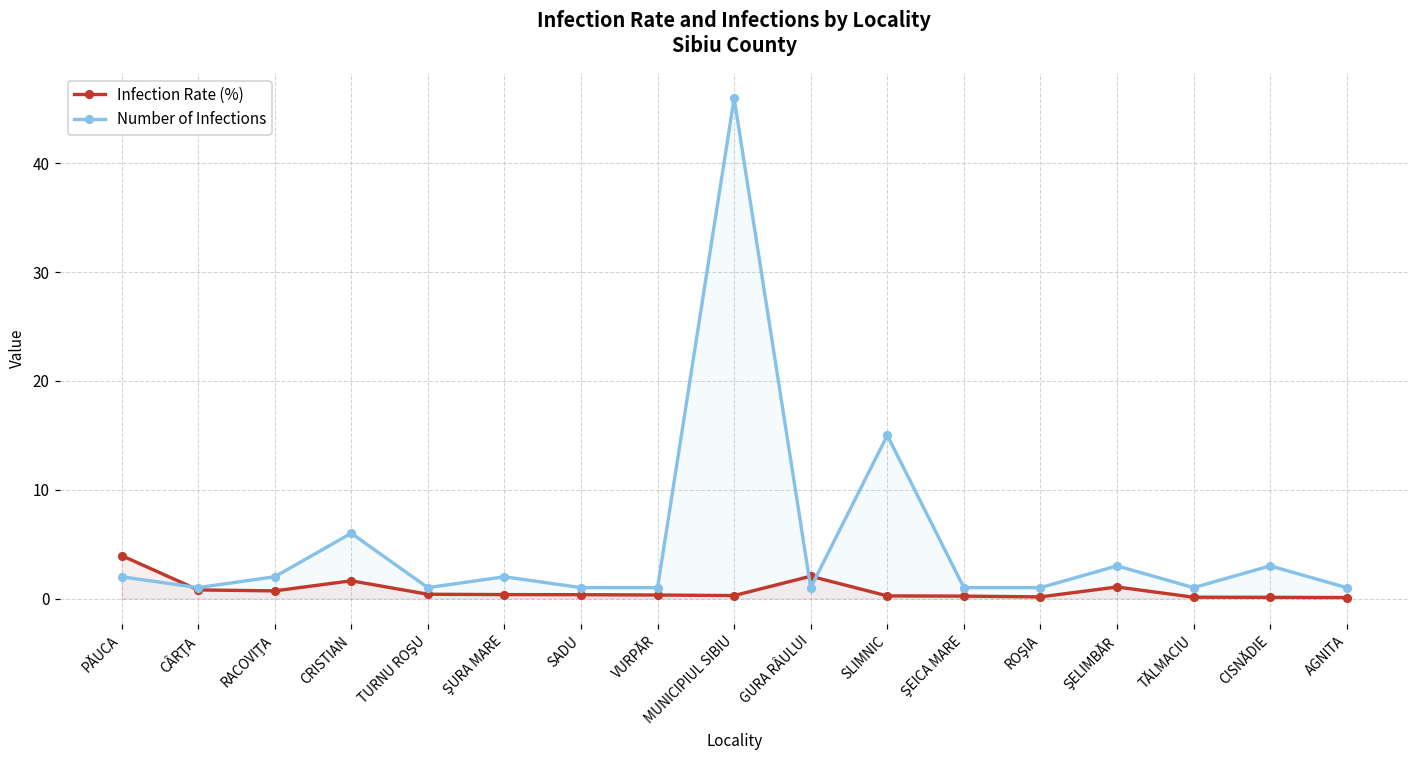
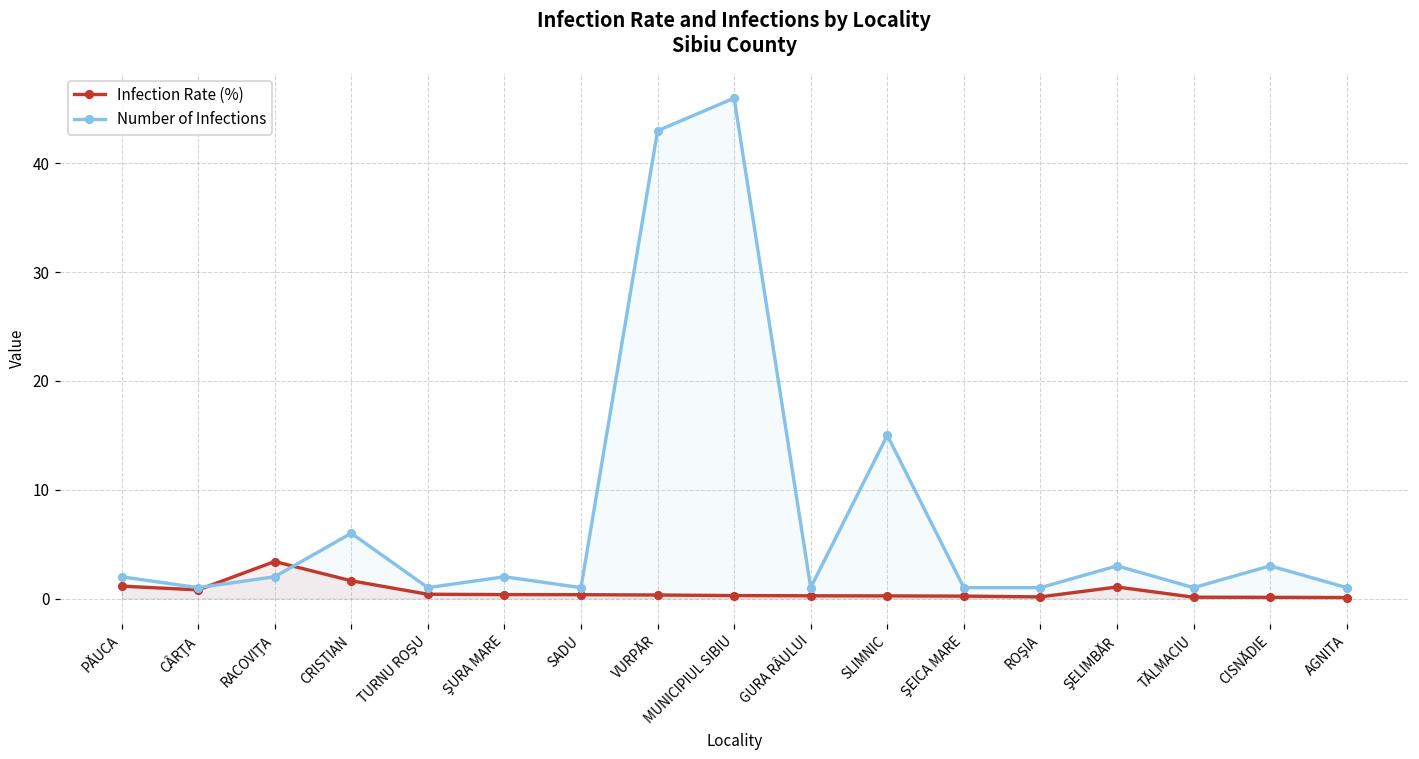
Infection Rate (%), PĂUCA: 4 -> 1
Infection Rate (%), RACOVIŢA: 1 -> 3
Number of Infections, VURPĂR: 1 -> 43
Infection Rate (%), GURA RÂULUI: 2 -> 0
